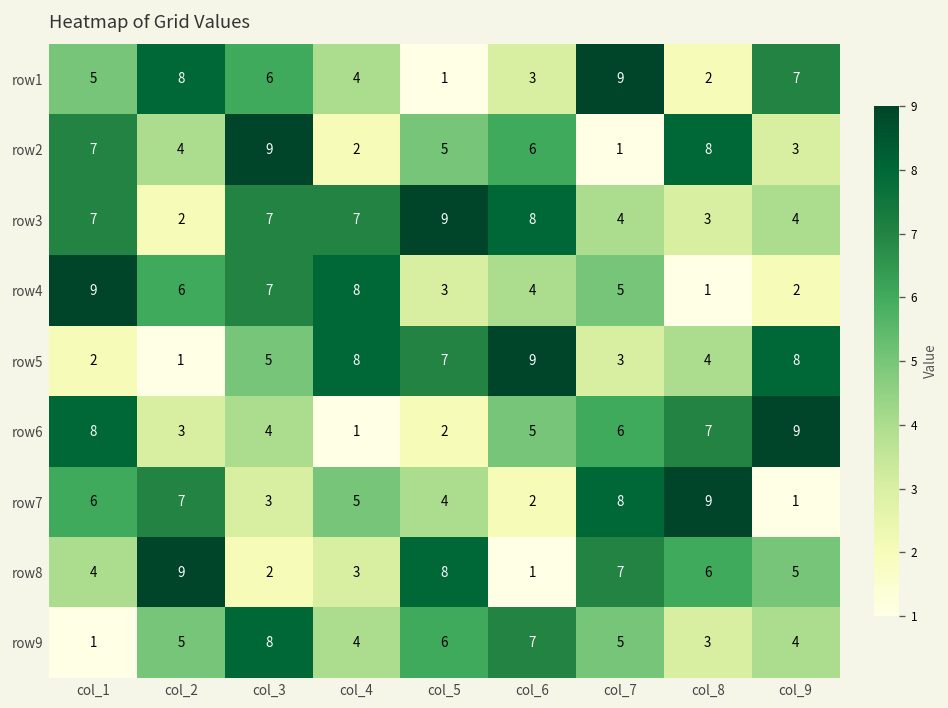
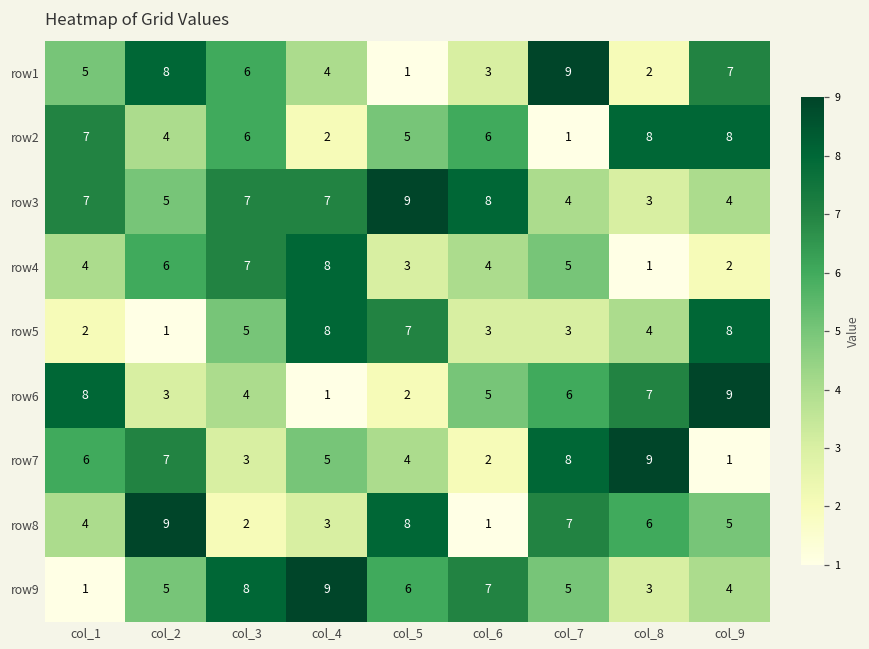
row2, col_3: 9 -> 6
row2, col_9: 3 -> 8
row3, col_2: 2 -> 5
row4, col_1: 9 -> 4
row5, col_6: 9 -> 3
row9, col_4: 4 -> 9
